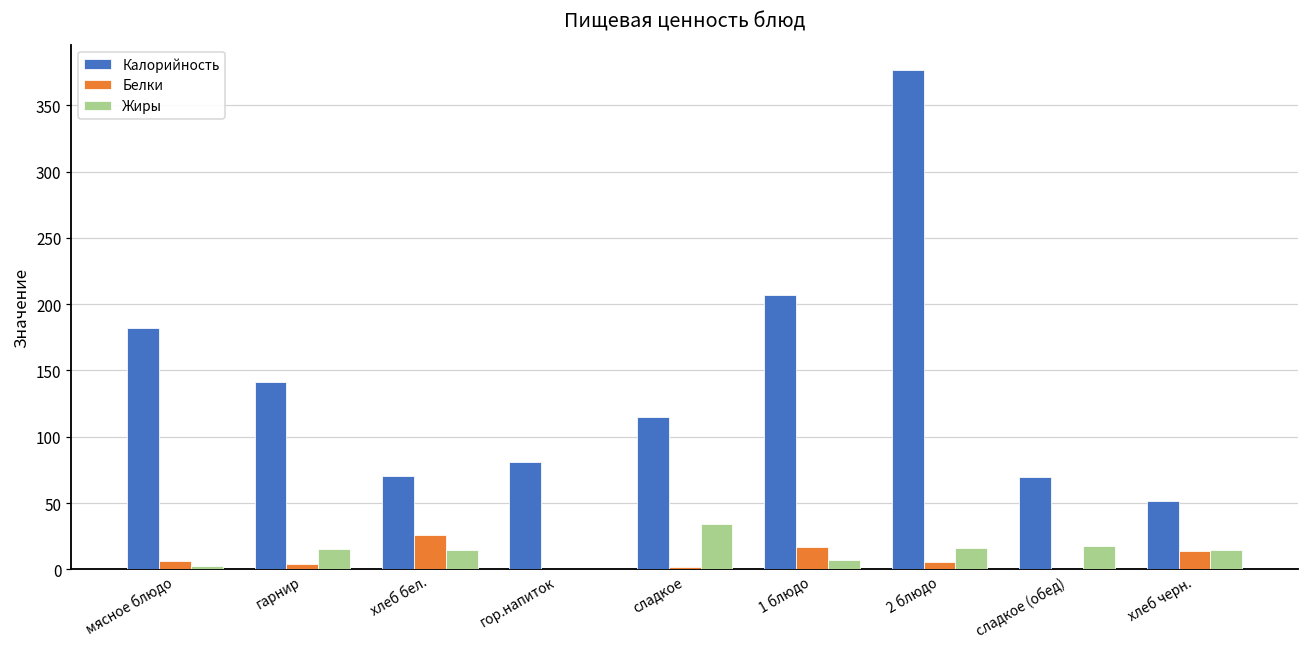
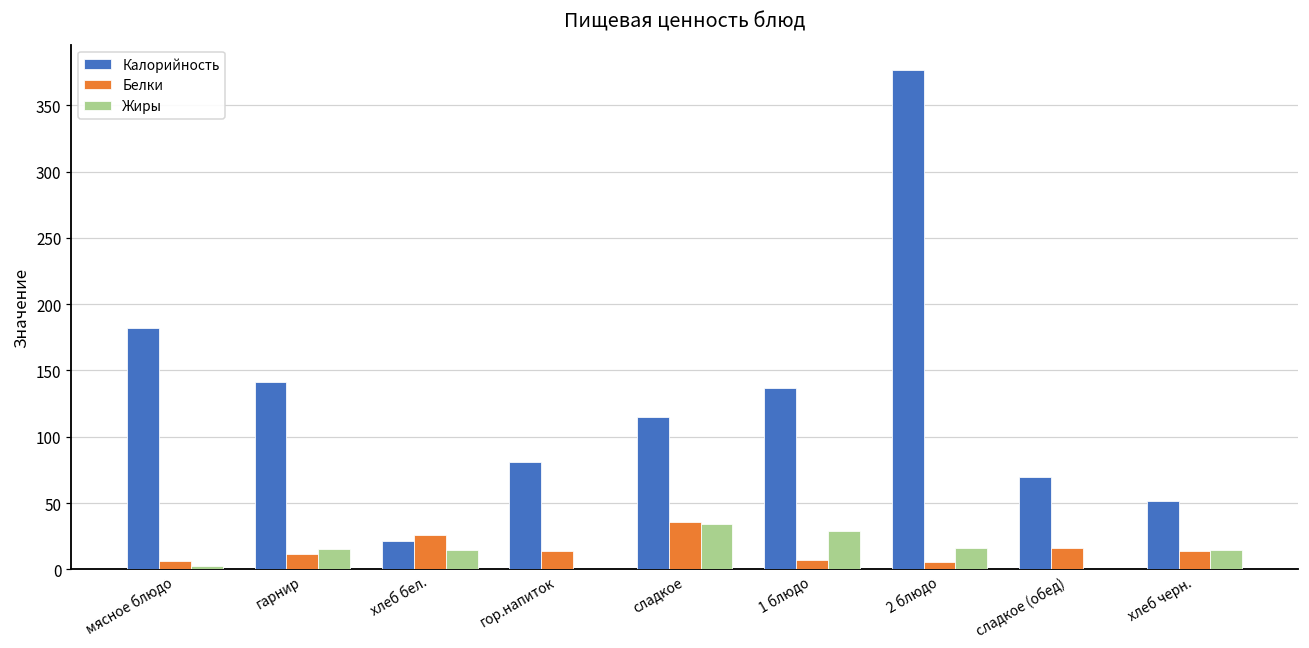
Белки, гарнир: 4 -> 12
Калорийность, хлеб бел.: 70 -> 22
Белки, гор.напиток: 0 -> 14
Белки, сладкое: 2 -> 36
Калорийность, 1 блюдо: 207 -> 137
Белки, 1 блюдо: 17 -> 7
Жиры, 1 блюдо: 7 -> 29
Белки, сладкое (обед): 0 -> 16
Жиры, сладкое (обед): 18 -> 0
